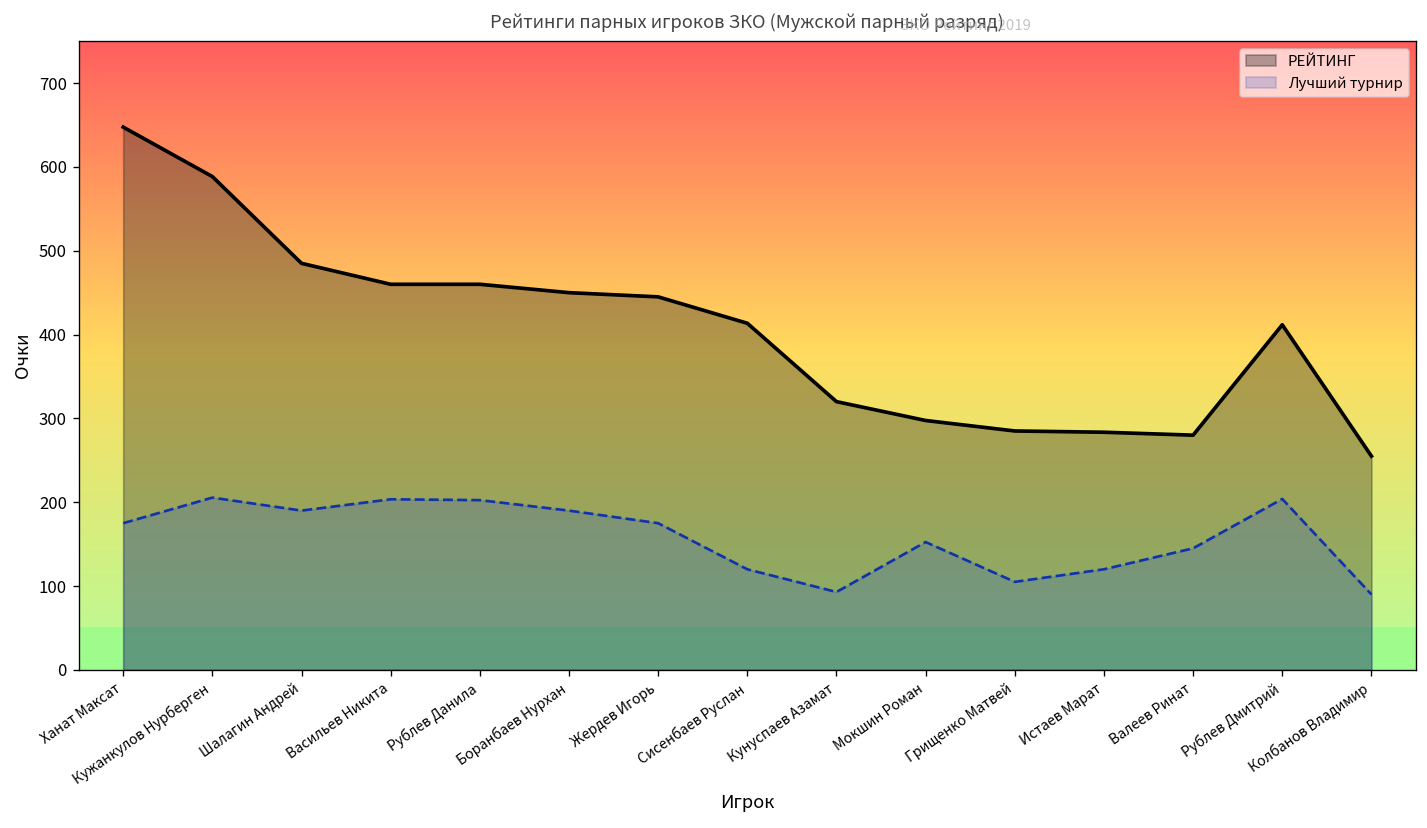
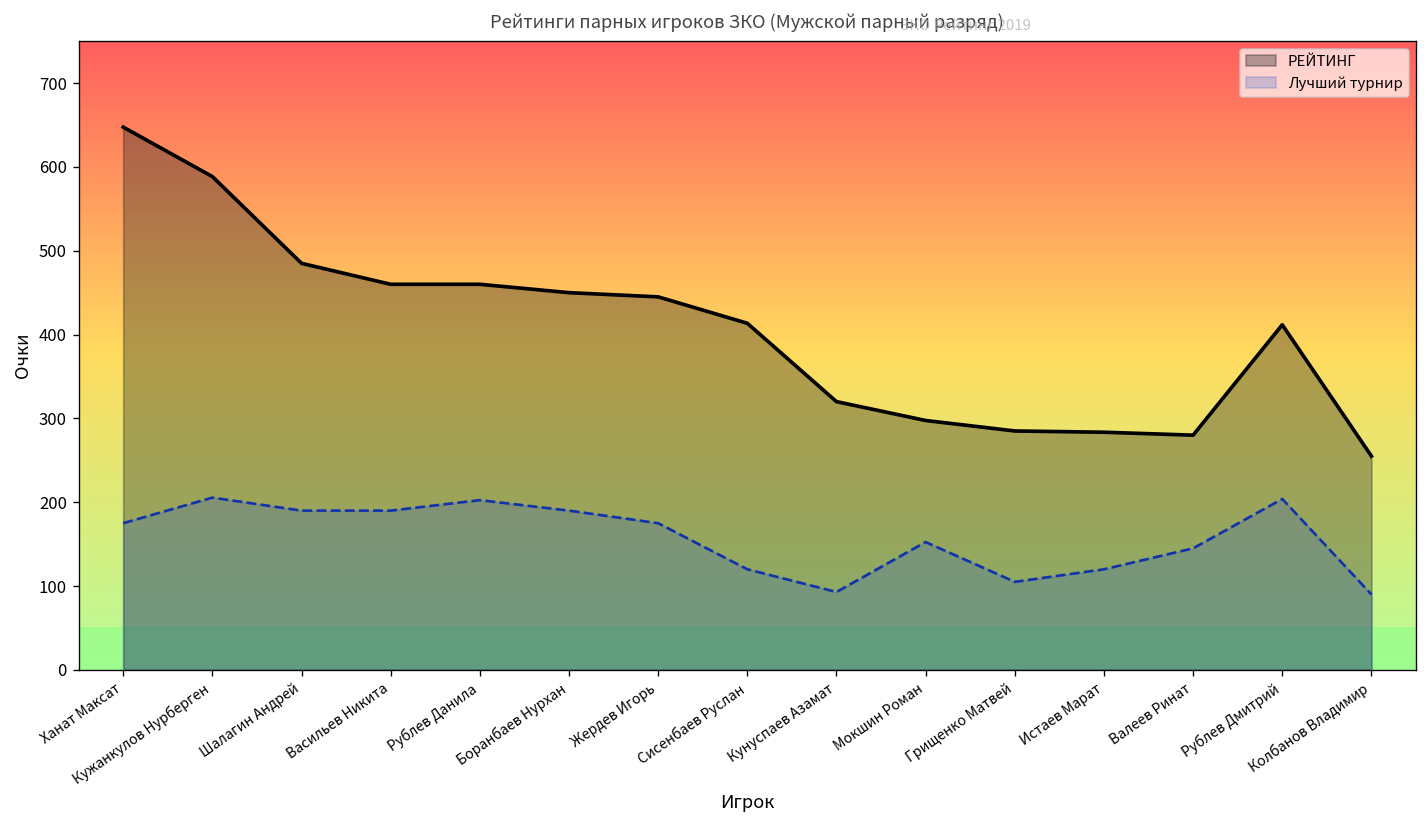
Лучший турнир, Васильев Никита: 200 -> 190
